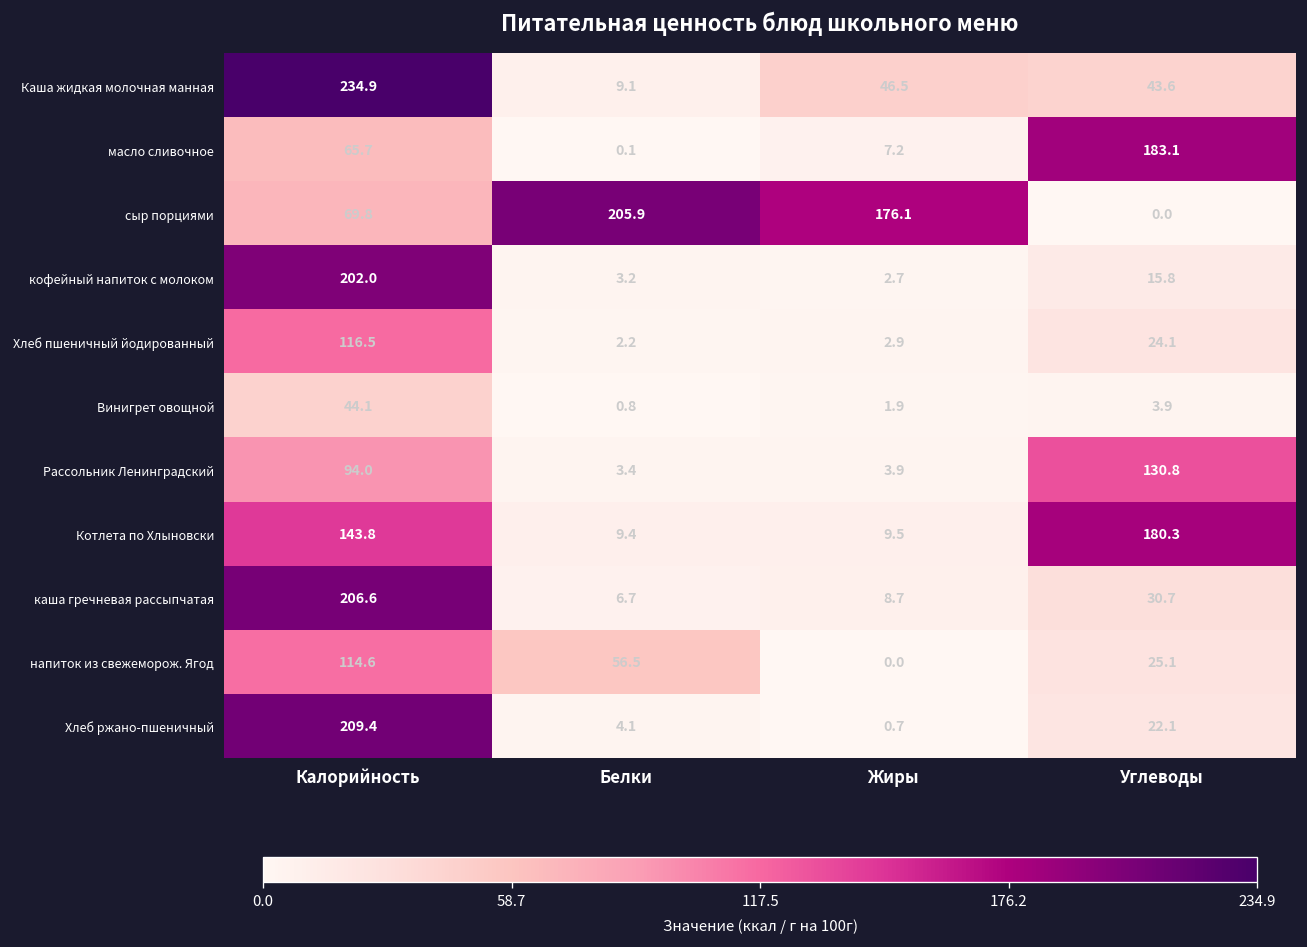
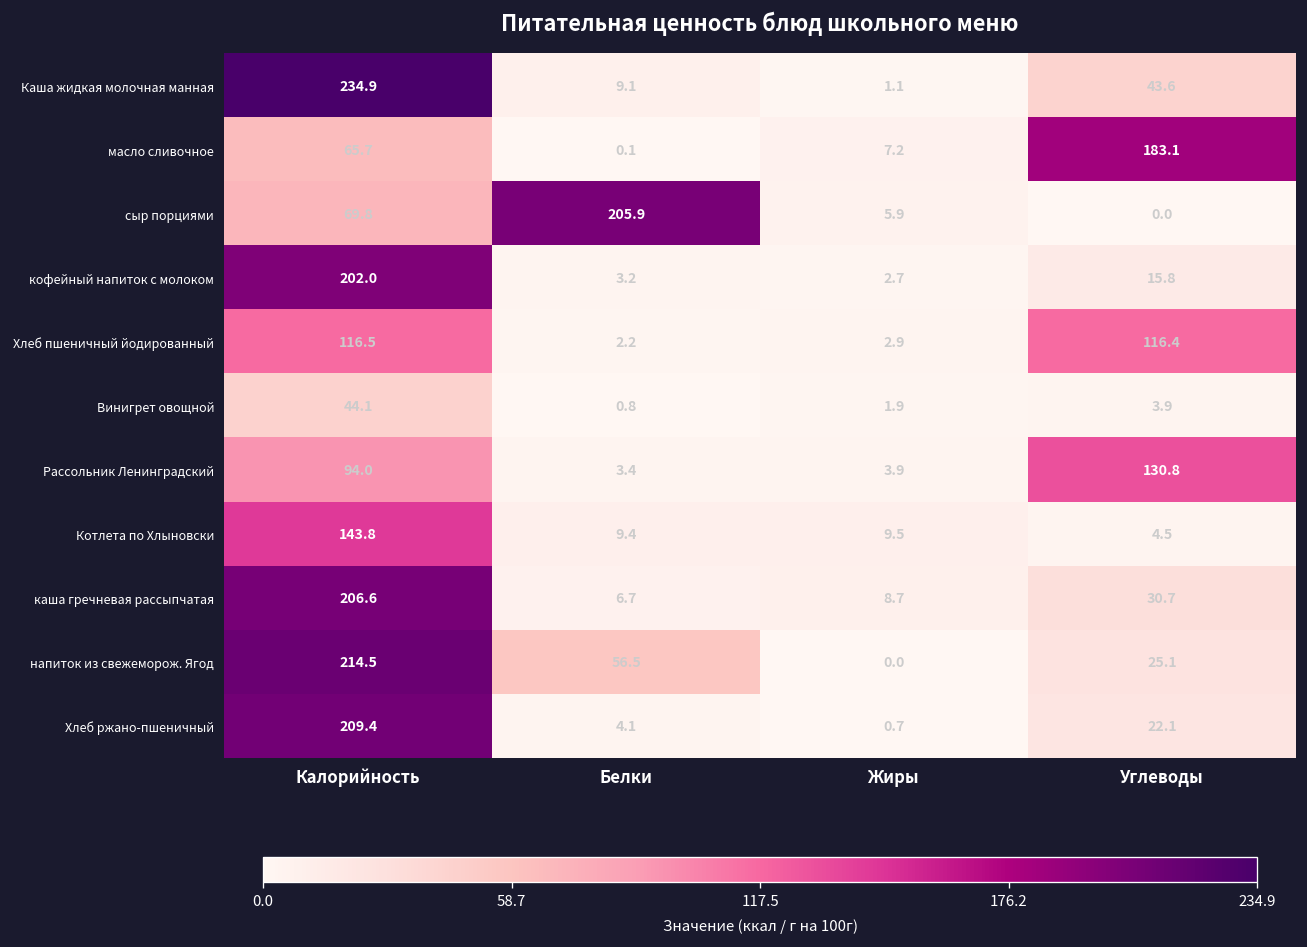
Каша жидкая молочная манная, Жиры: 46.5 -> 1.1
сыр порциями, Жиры: 176.1 -> 5.9
Хлеб пшеничный йодированный, Углеводы: 24.1 -> 116.4
Котлета по Хлыновски, Углеводы: 180.3 -> 4.5
напиток из свежеморож. Ягод, Калорийность: 114.6 -> 214.5
